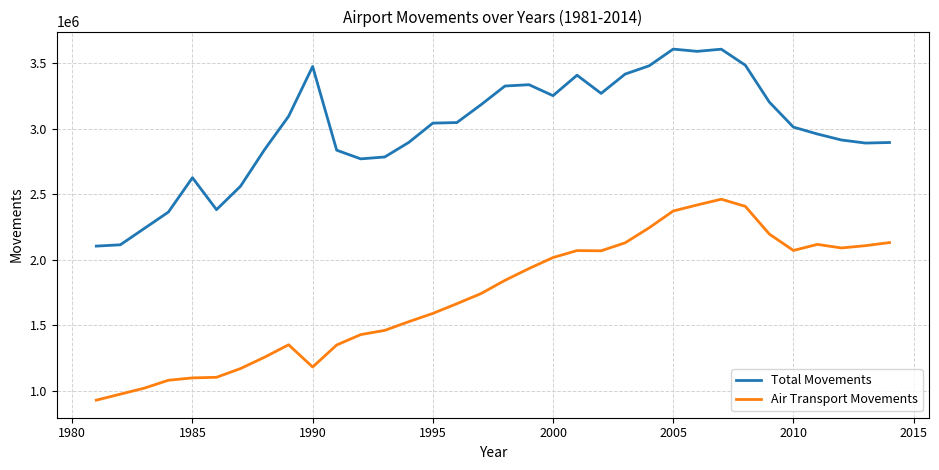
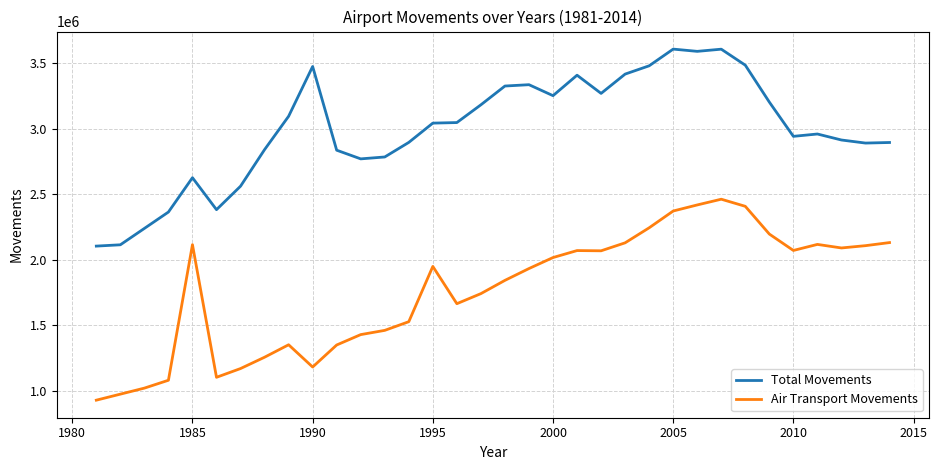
Air Transport Movements, 1985: 1100000 -> 2110000
Air Transport Movements, 1995: 1590000 -> 1950000
Total Movements, 2010: 3010000 -> 2940000
